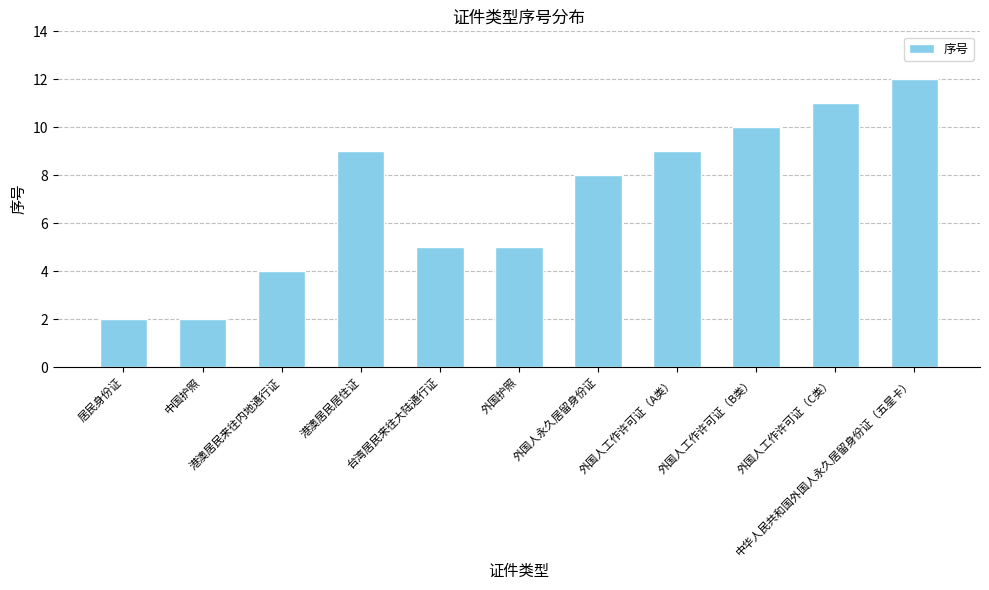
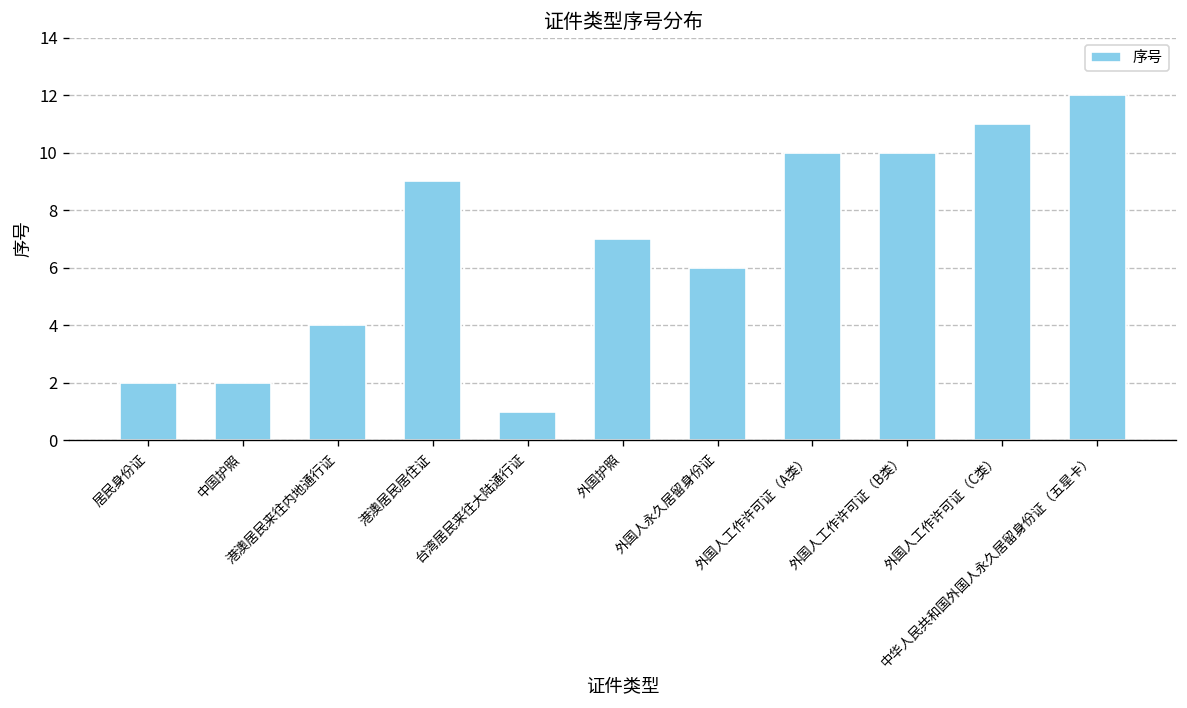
台湾居民来往大陆通行证: 5 -> 1
外国护照: 5 -> 7
外国人永久居留身份证: 8 -> 6
外国人工作许可证（A类）: 9 -> 10
